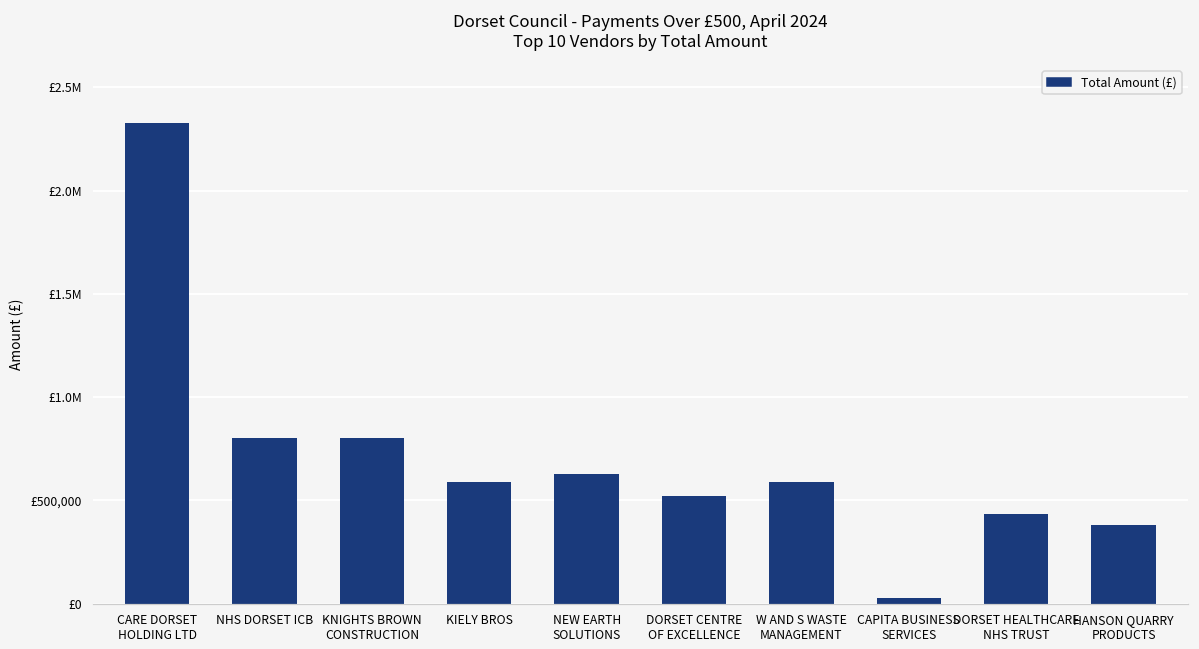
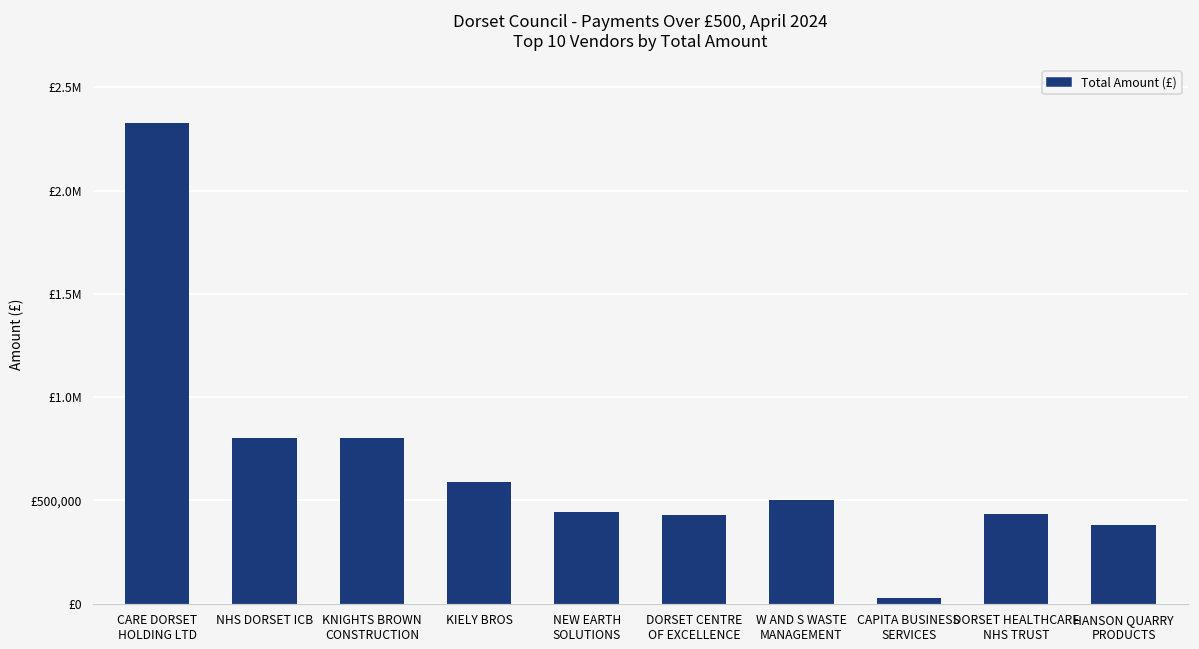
NEW EARTH SOLUTIONS: £630,000 -> £440,000
DORSET CENTRE OF EXCELLENCE: £520,000 -> £430,000
W AND S WASTE MANAGEMENT: £590,000 -> £500,000
